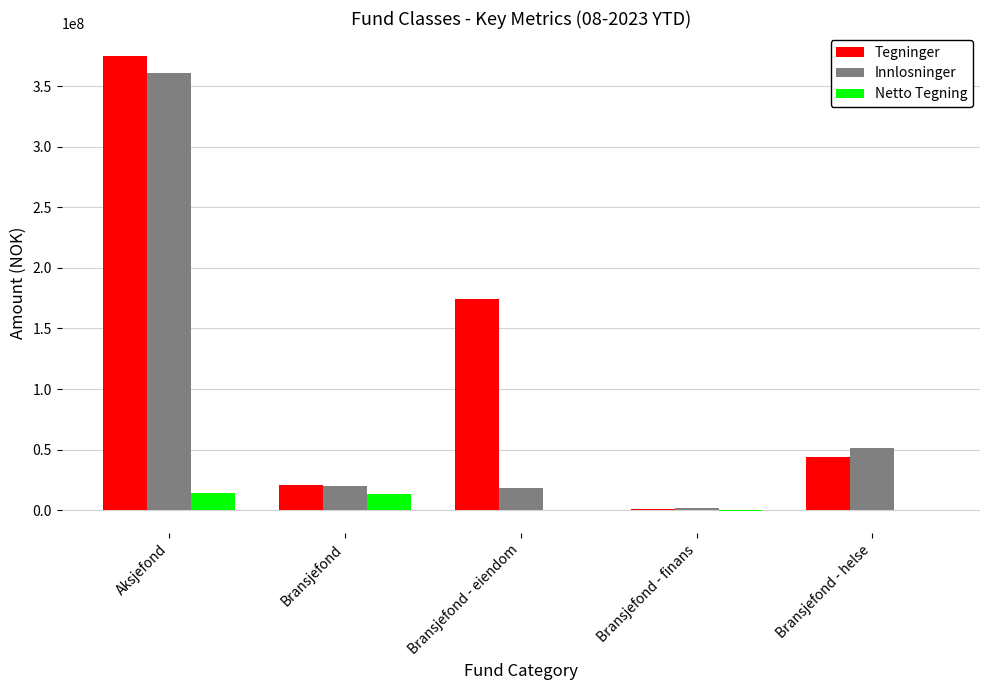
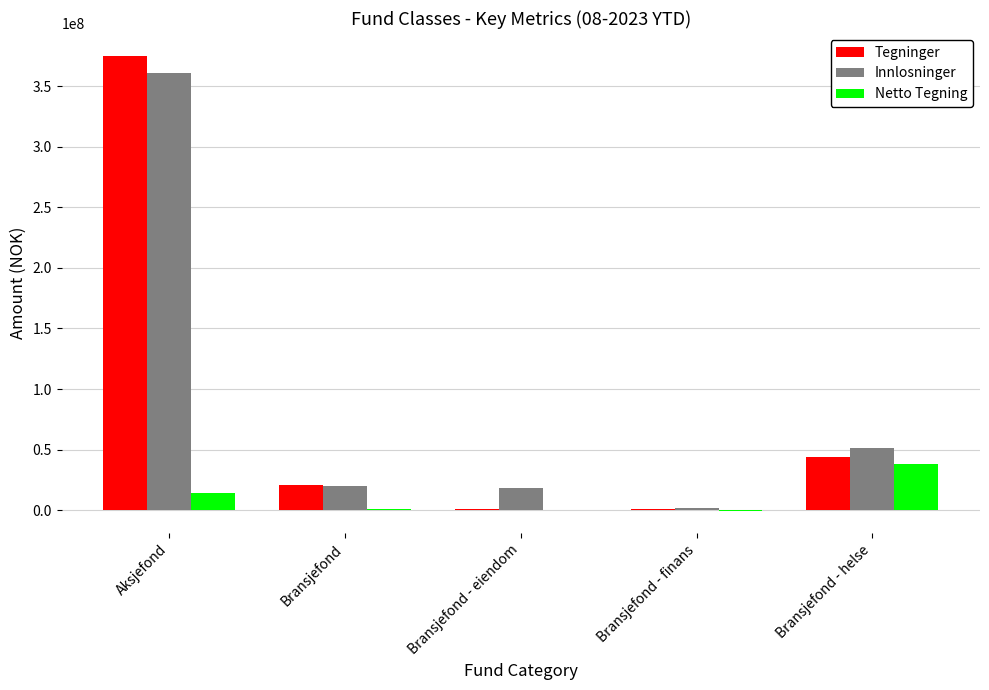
Netto Tegning, Bransjefond: 13000000 -> 1000000
Tegninger, Bransjefond - eiendom: 174000000 -> 1000000
Netto Tegning, Bransjefond - helse: 0 -> 38000000
